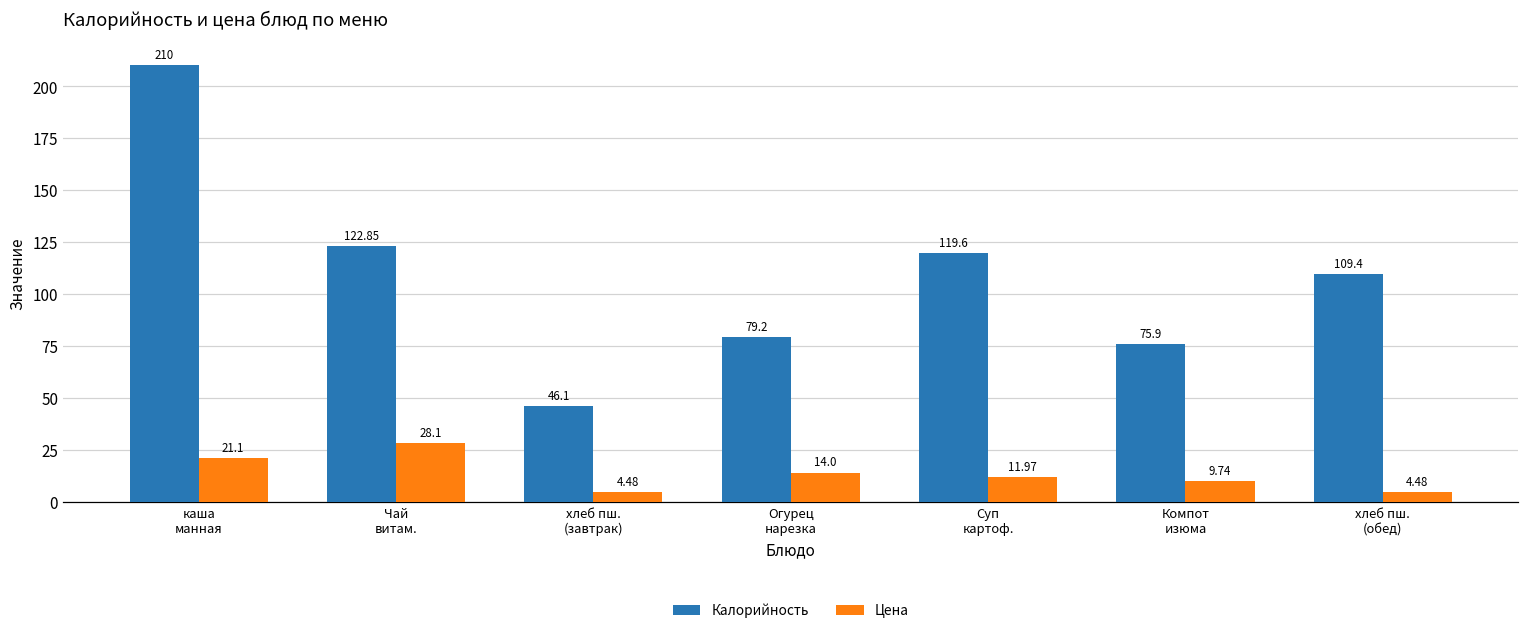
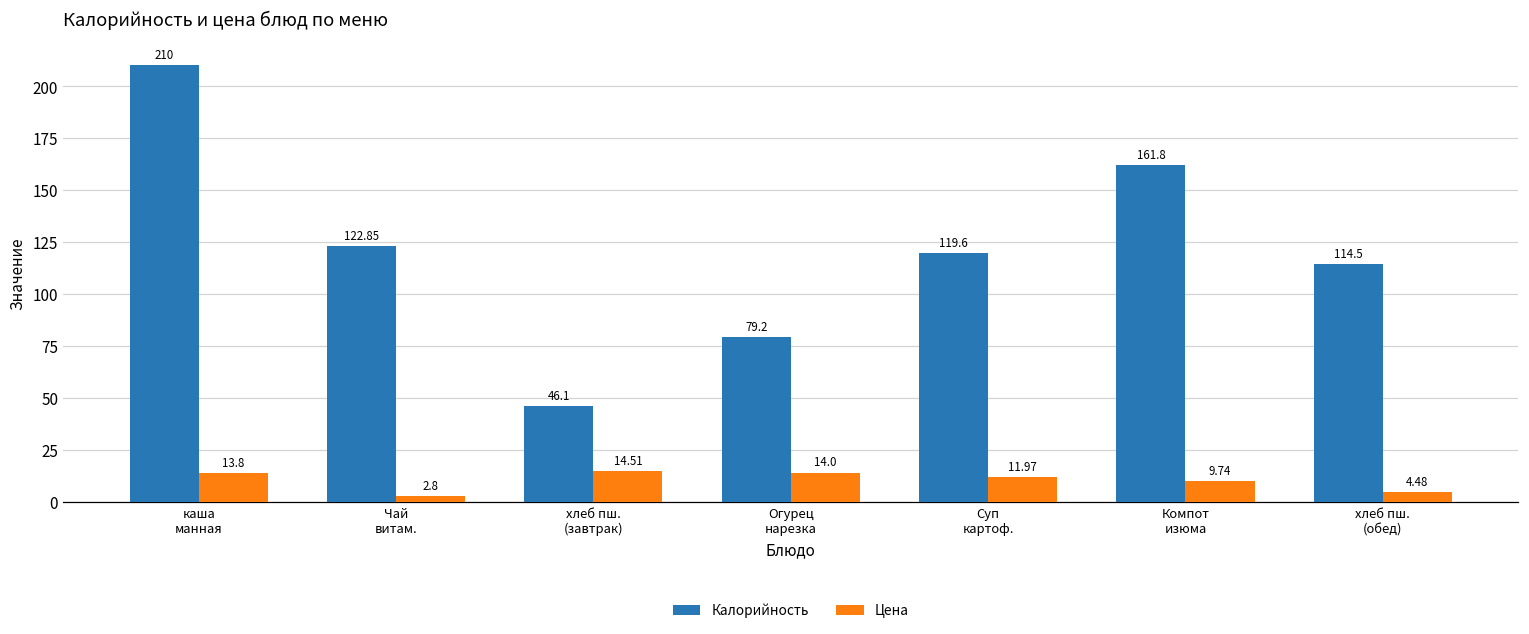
Цена, каша манная: 21.1 -> 13.8
Цена, Чай витам.: 28.1 -> 2.8
Цена, хлеб пш. (завтрак): 4.48 -> 14.51
Калорийность, Компот изюма: 75.9 -> 161.8
Калорийность, хлеб пш. (обед): 109.4 -> 114.5
